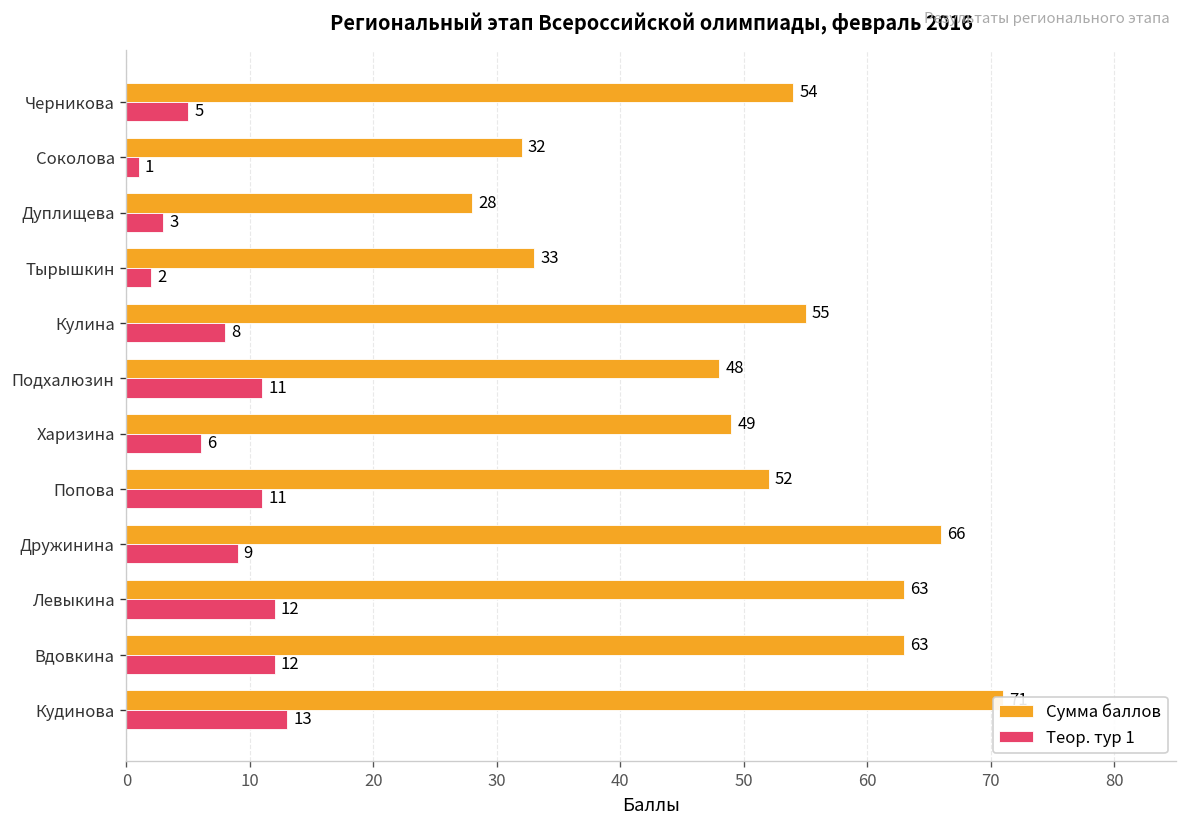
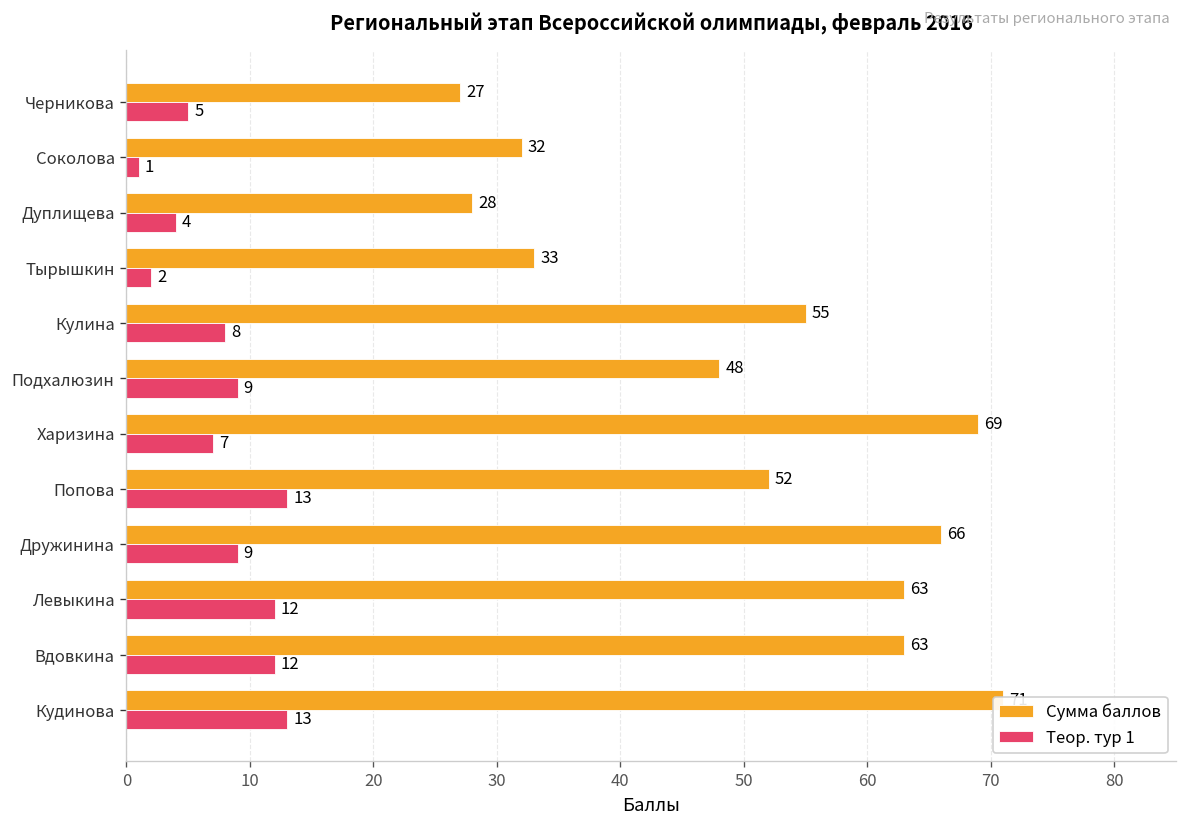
Сумма баллов, Черникова: 54 -> 27
Теор. тур 1, Дуплищева: 3 -> 4
Теор. тур 1, Подхалюзин: 11 -> 9
Сумма баллов, Харизина: 49 -> 69
Теор. тур 1, Харизина: 6 -> 7
Теор. тур 1, Попова: 11 -> 13
